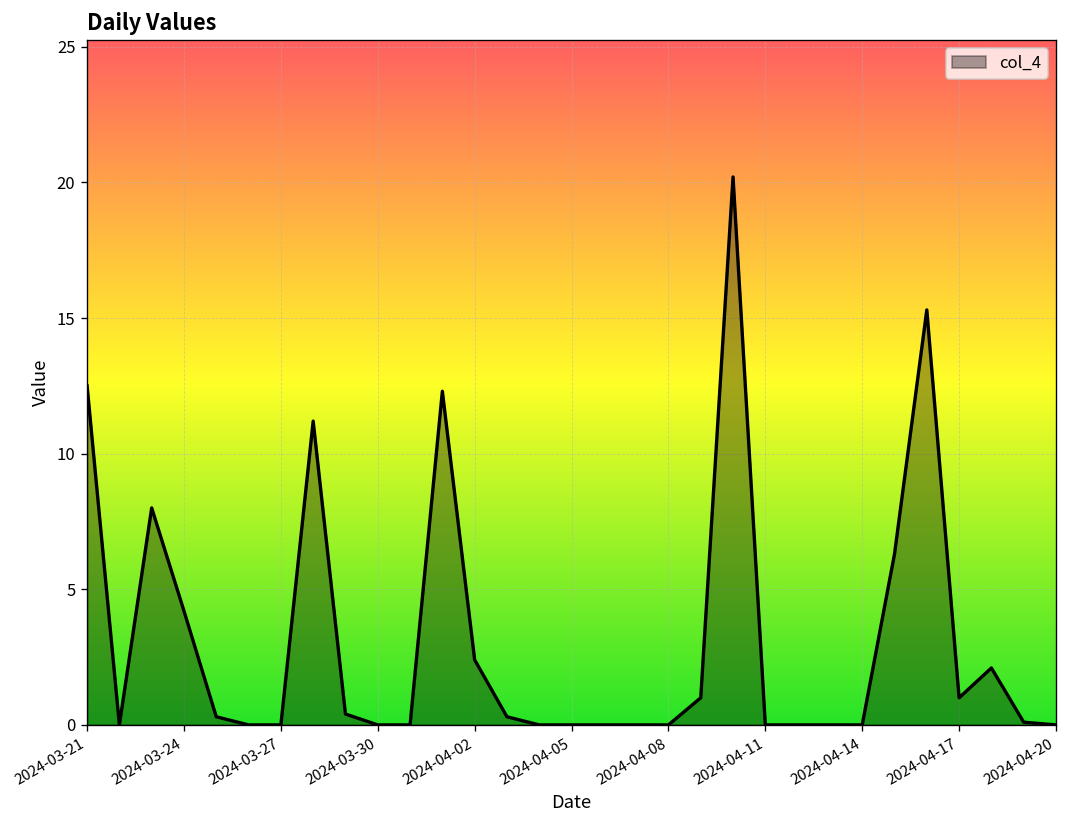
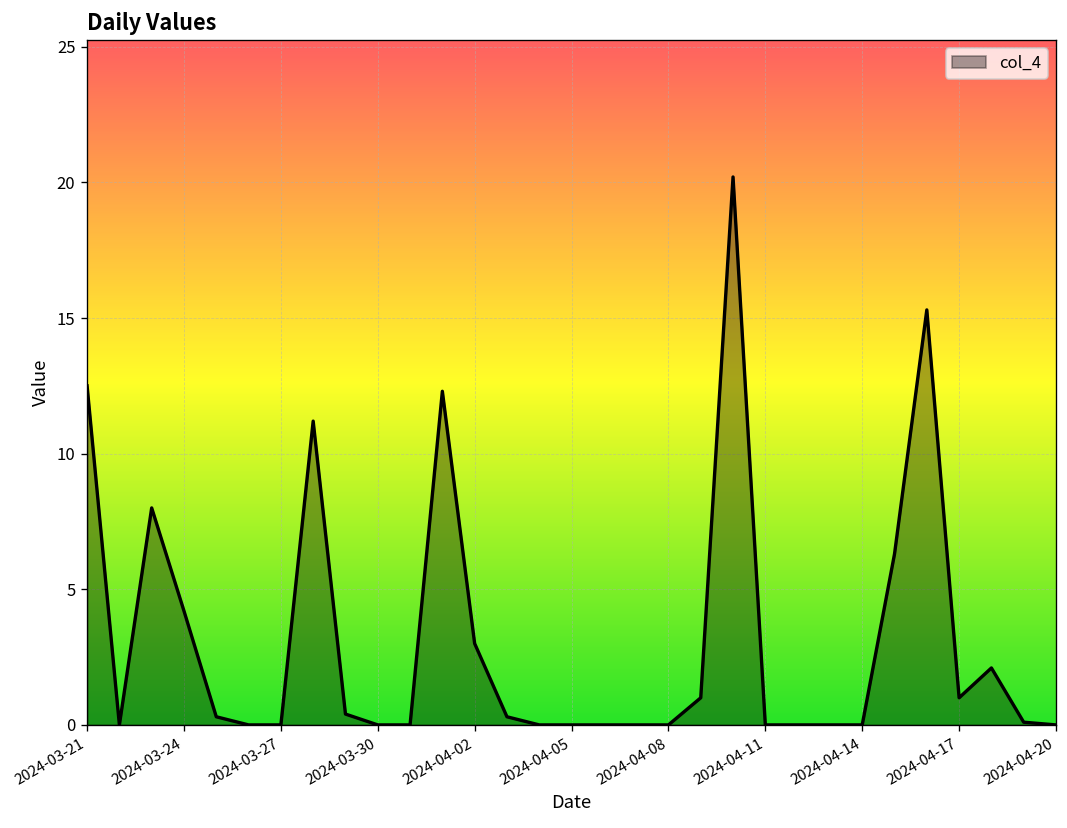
2024-04-02: 2.4 -> 3.0
